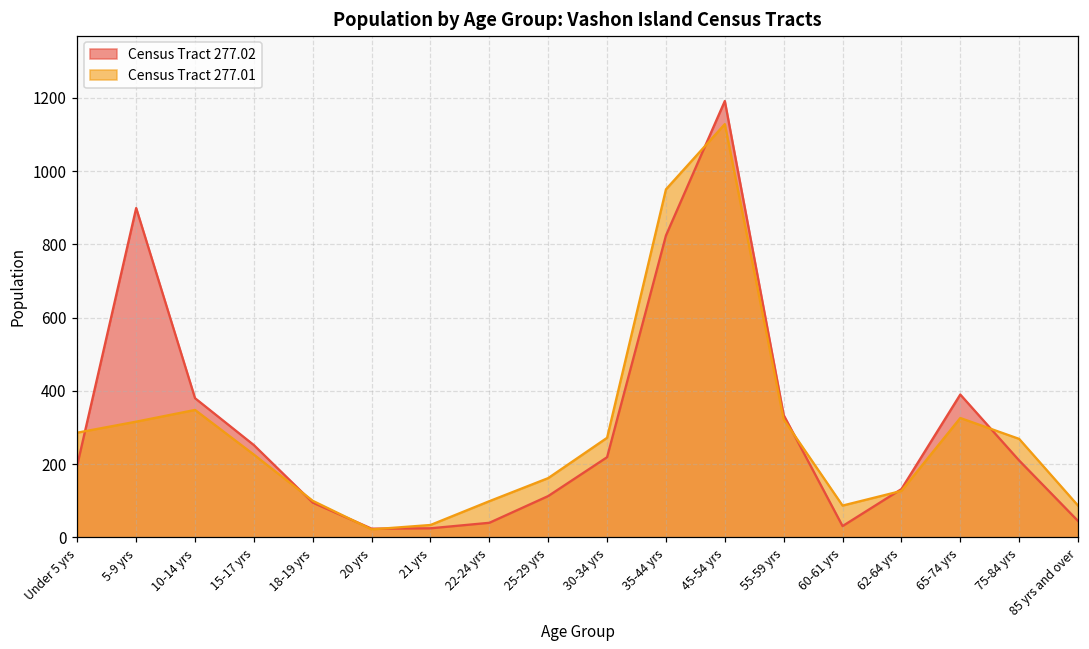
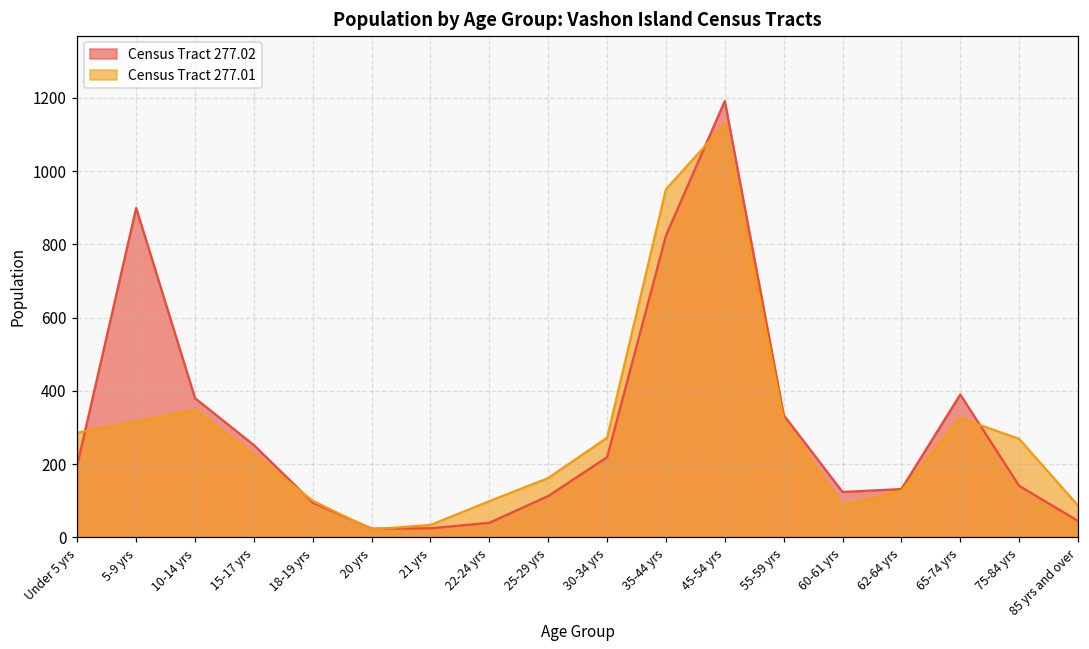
Census Tract 277.02, 60-61 yrs: 30 -> 120
Census Tract 277.02, 75-84 yrs: 210 -> 140
